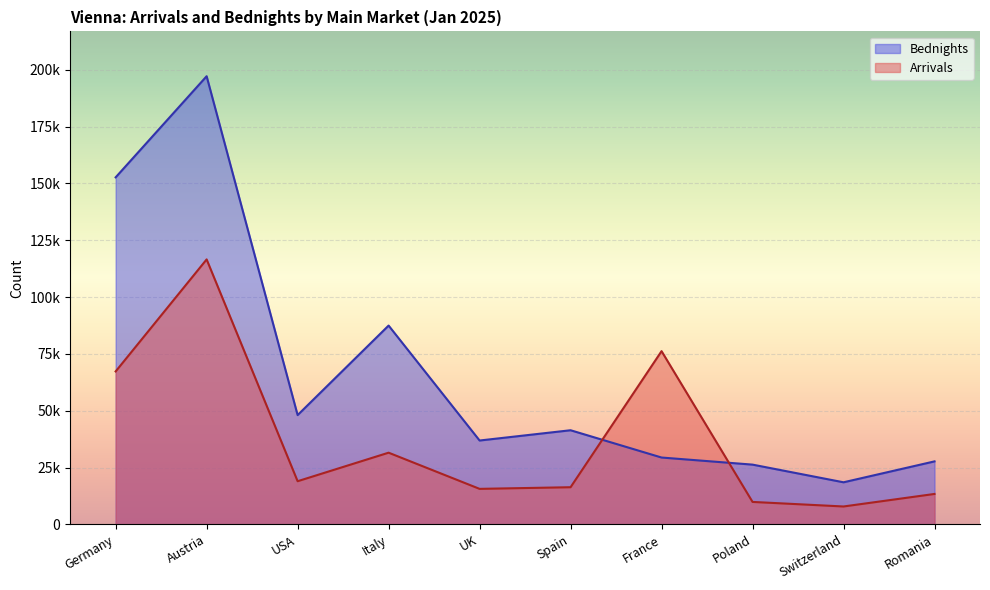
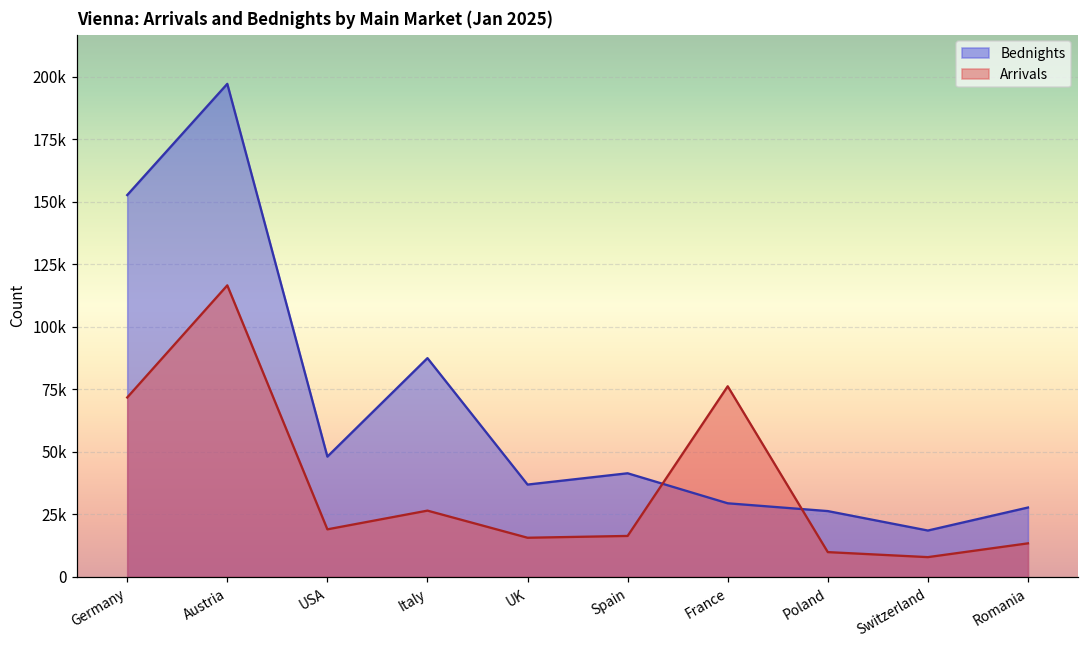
Arrivals, Germany: 67000 -> 72000
Arrivals, Italy: 32000 -> 26000
